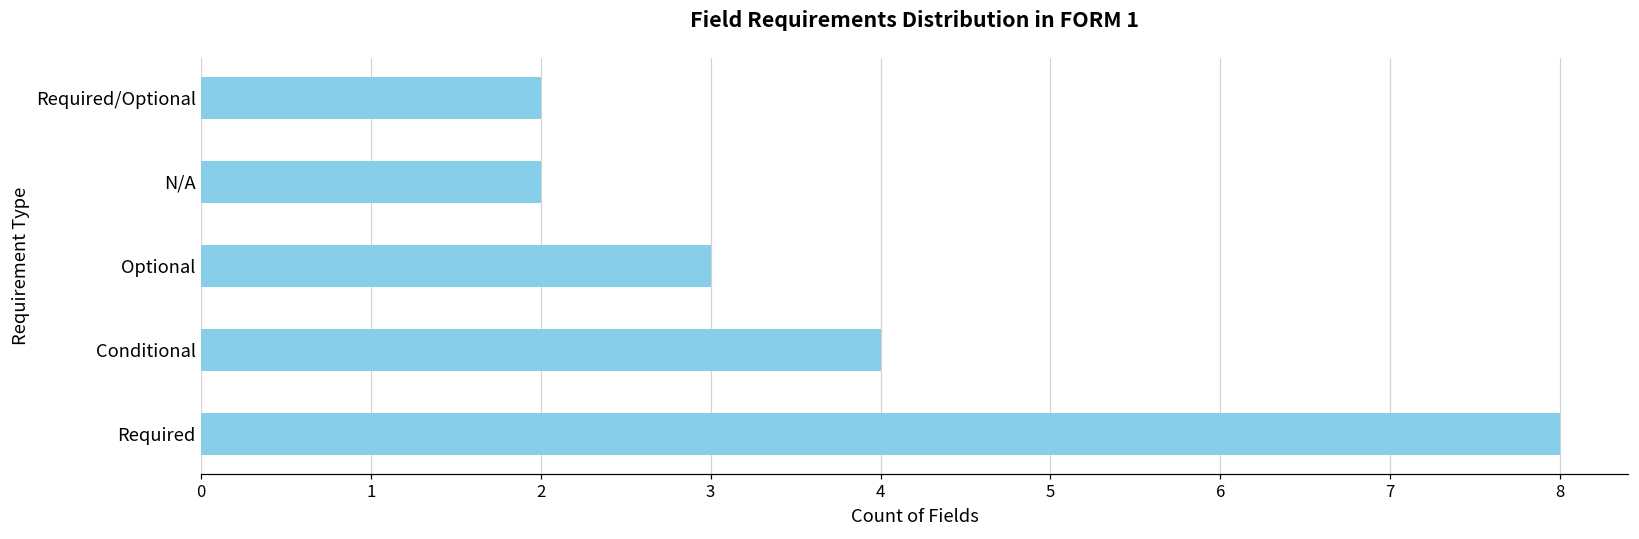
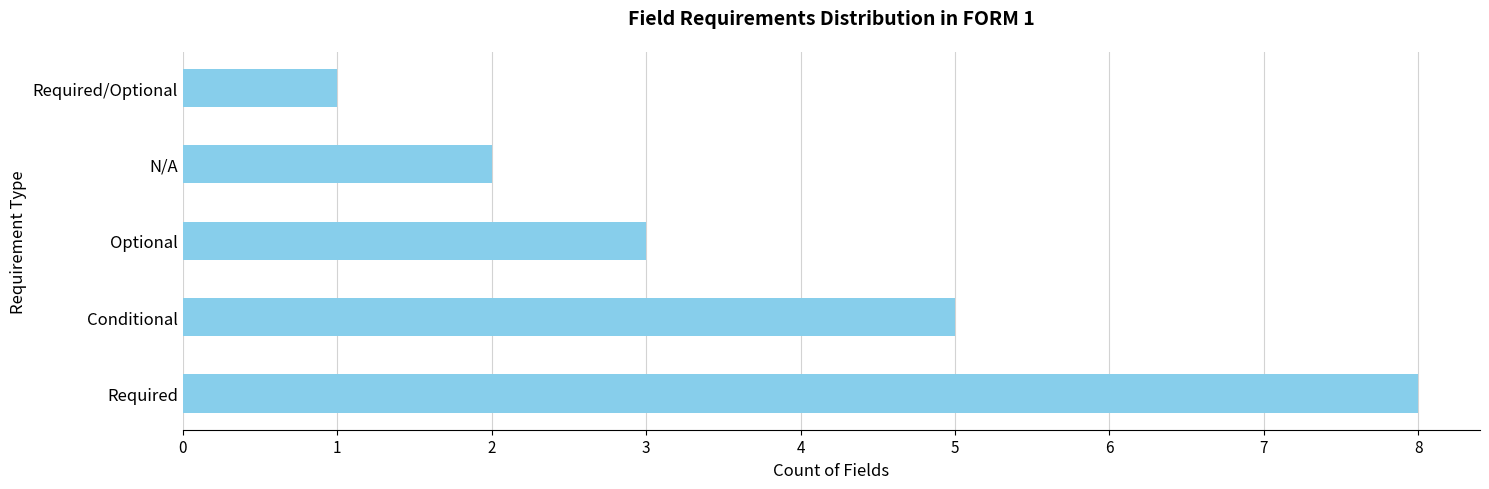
Required/Optional: 2 -> 1
Conditional: 4 -> 5
